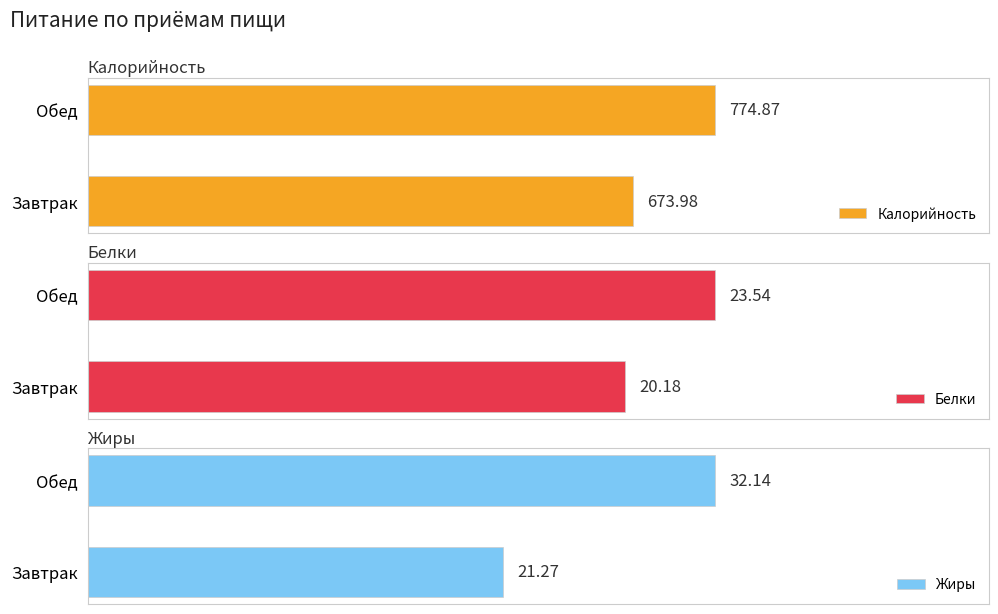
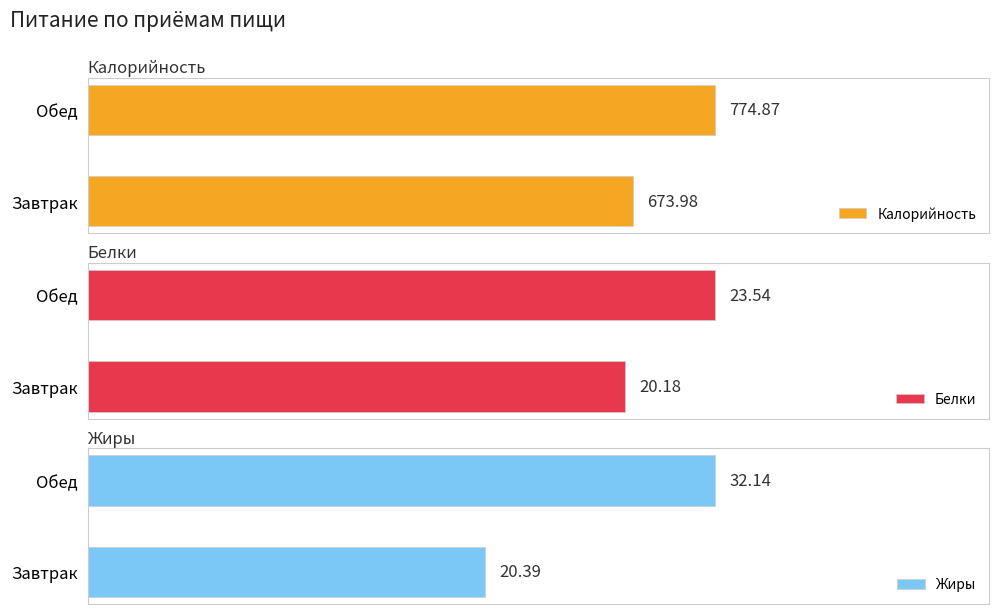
Жиры, Завтрак: 21.27 -> 20.39
